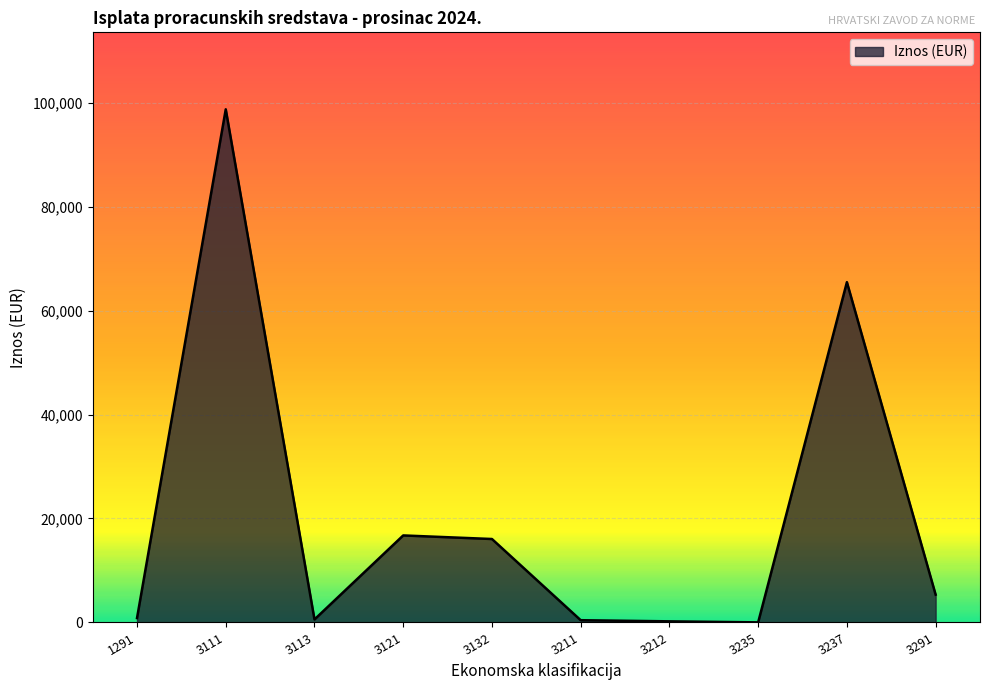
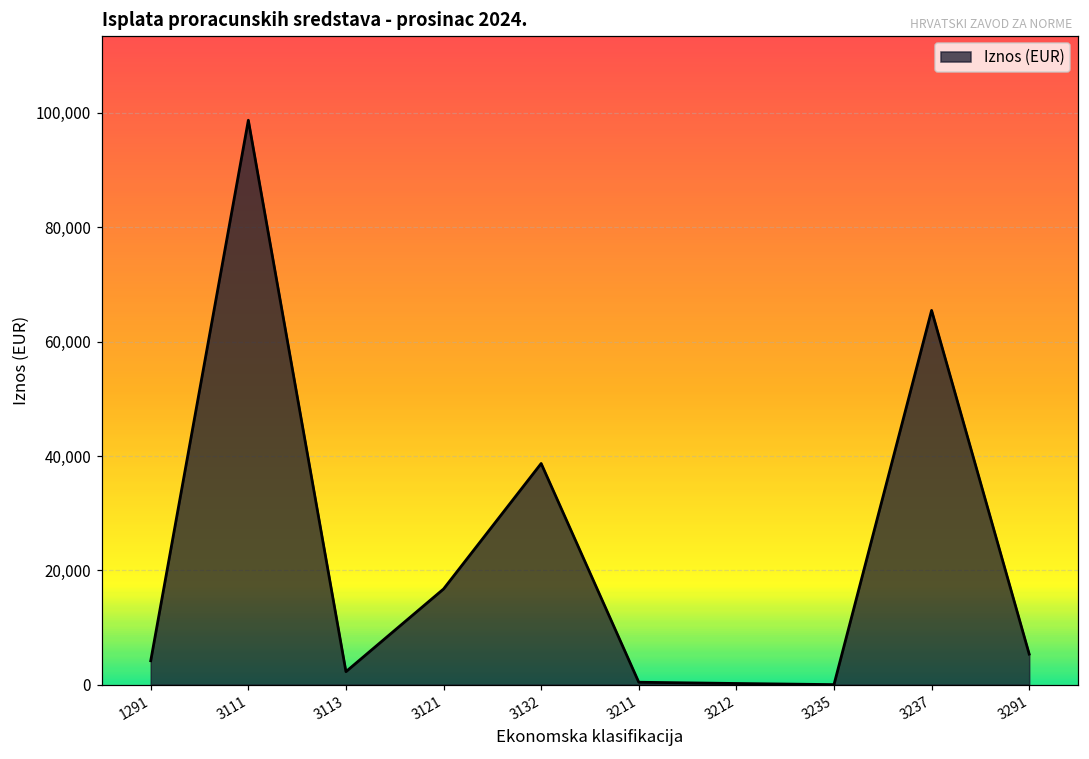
1291: 1,000 -> 4,000
3113: 1,000 -> 2,000
3132: 16,000 -> 39,000
